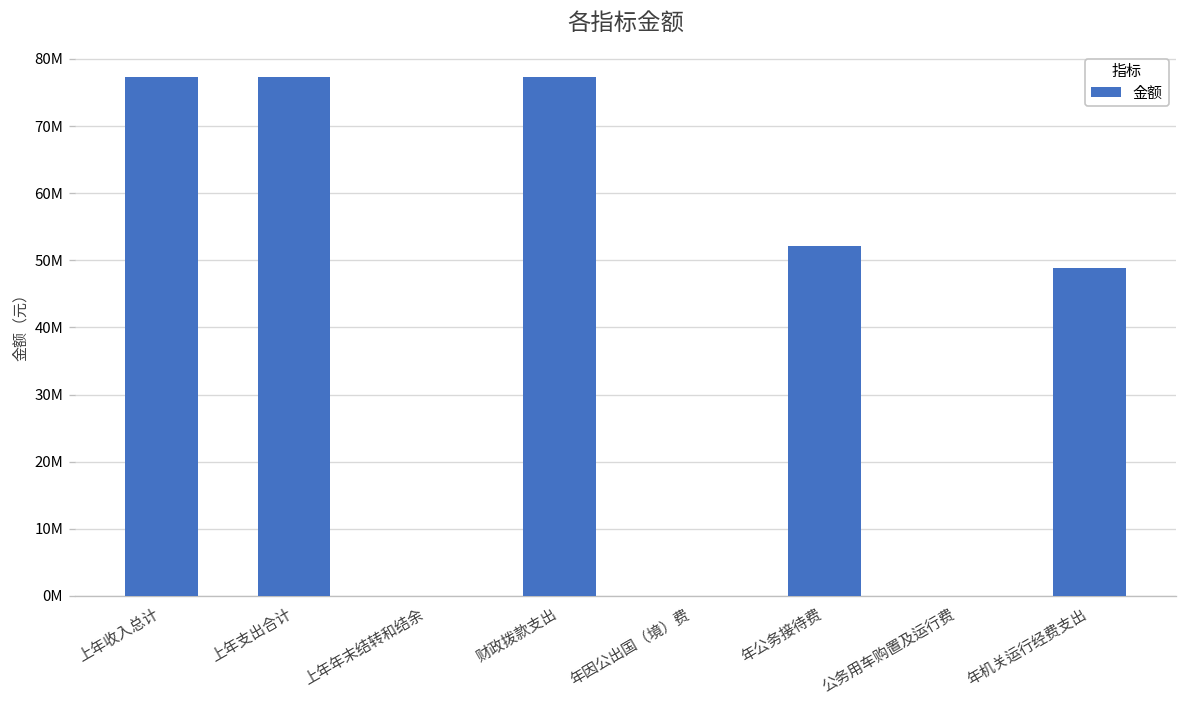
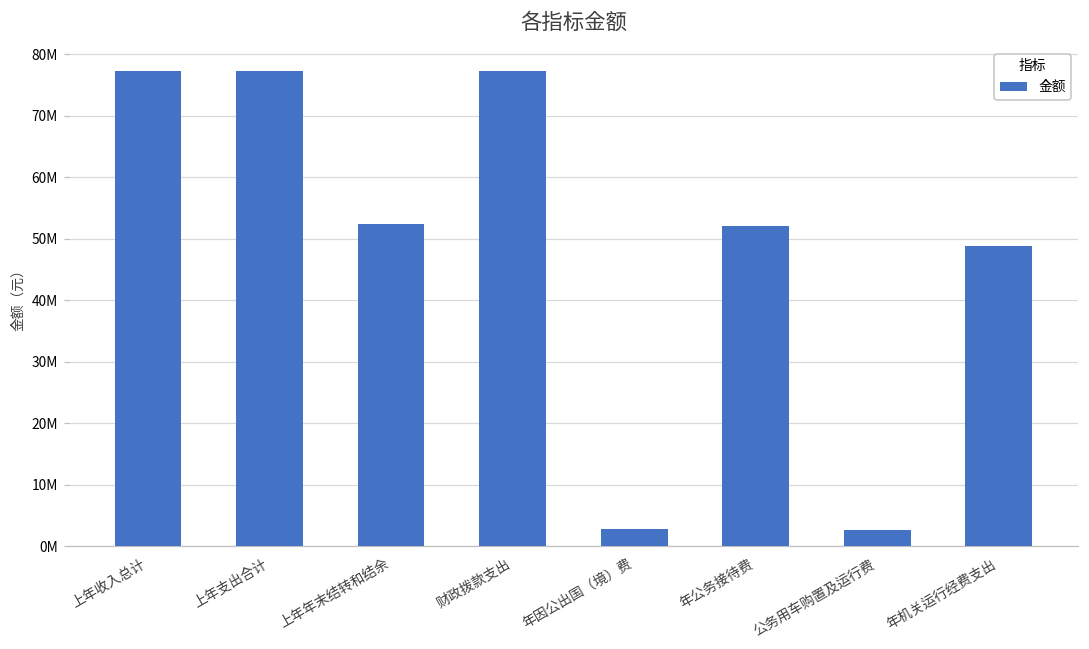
上年年末结转和结余: 0 -> 52000000
年因公出国（境）费: 0 -> 3000000
公务用车购置及运行费: 0 -> 3000000
